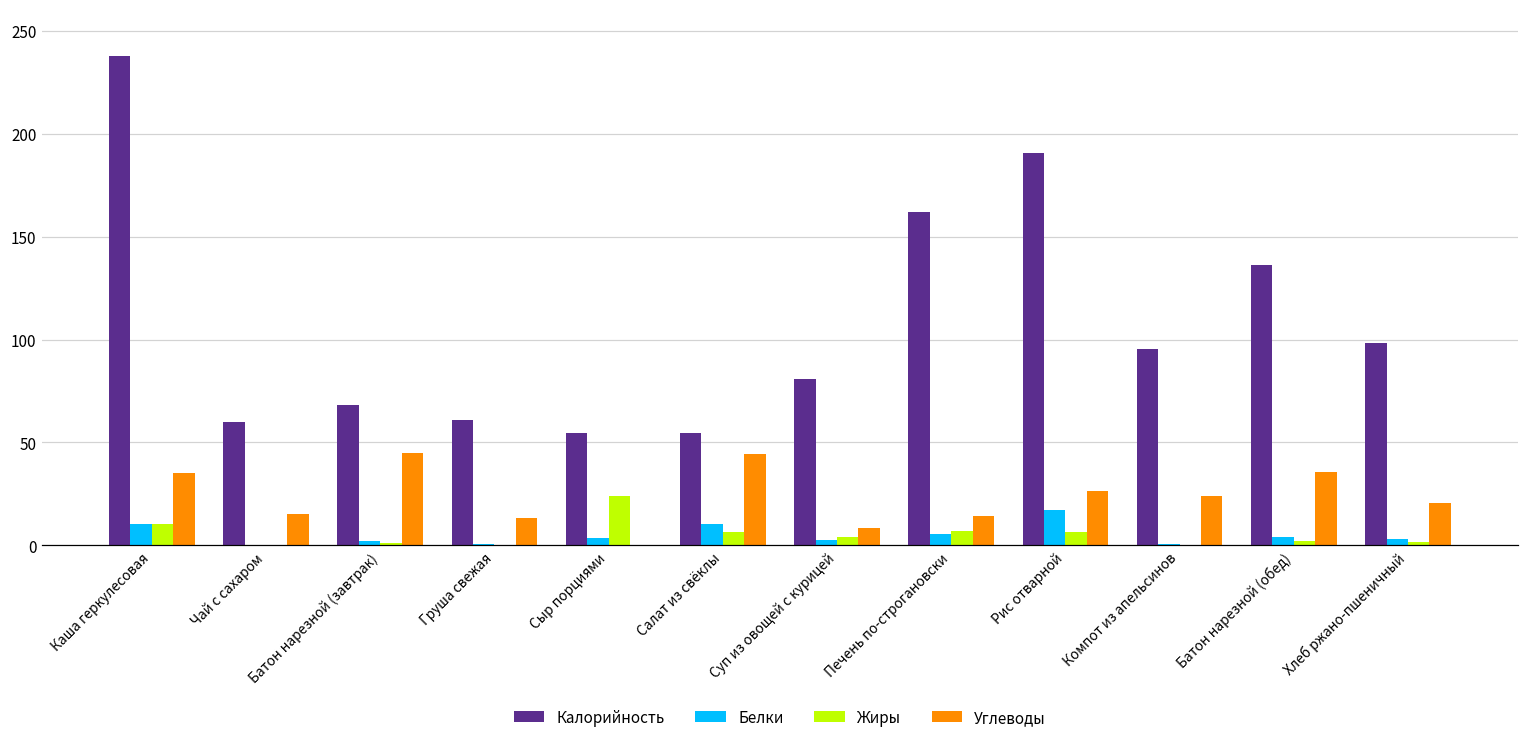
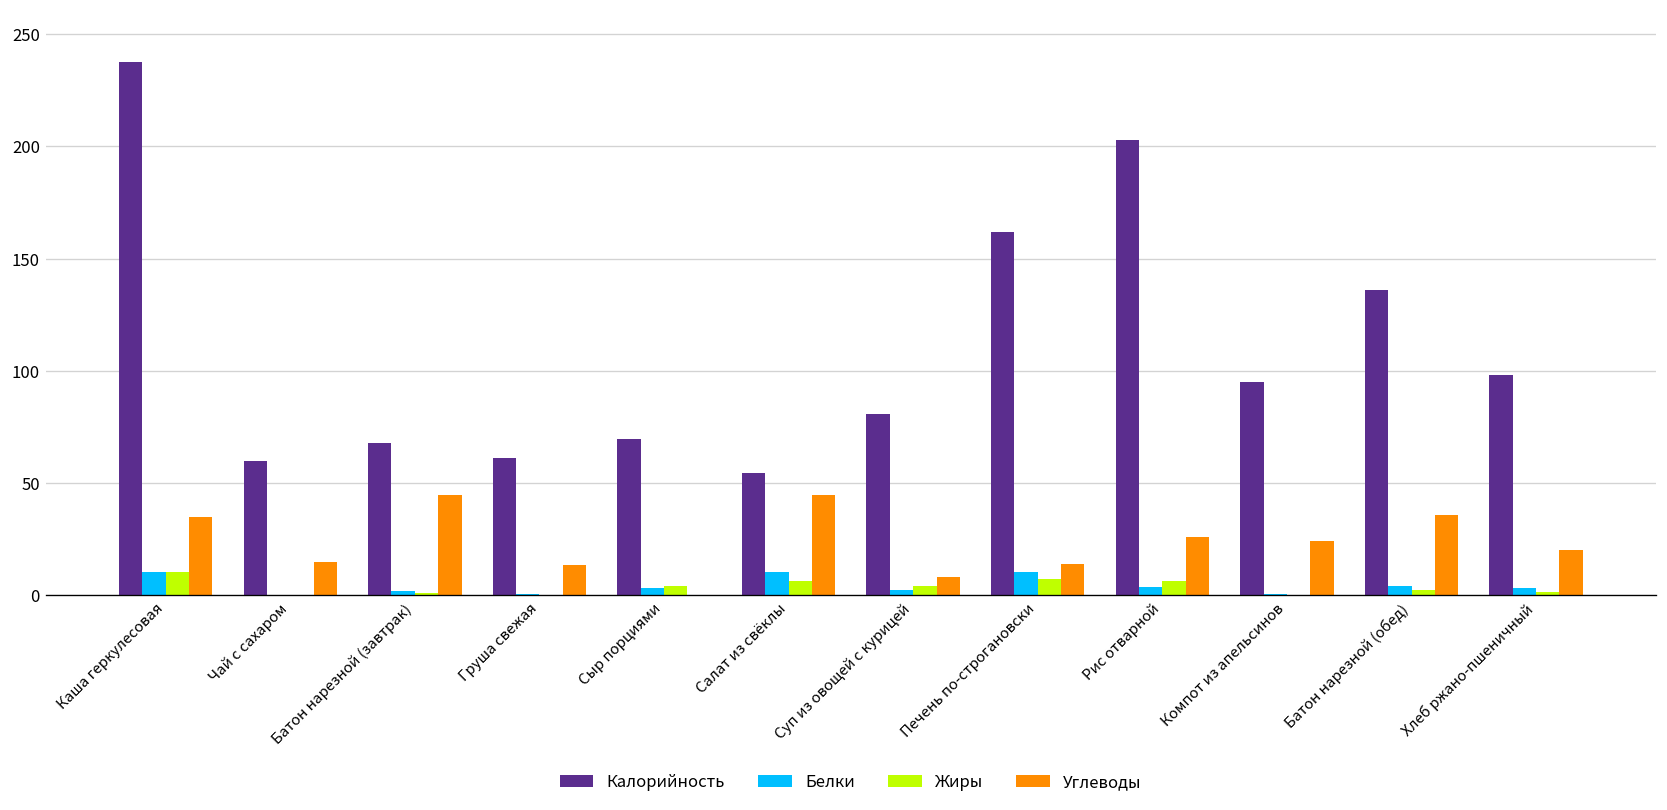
Калорийность, Сыр порциями: 55 -> 70
Жиры, Сыр порциями: 24 -> 4
Белки, Печень по-строгановски: 5 -> 10
Калорийность, Рис отварной: 190 -> 203
Белки, Рис отварной: 17 -> 4
